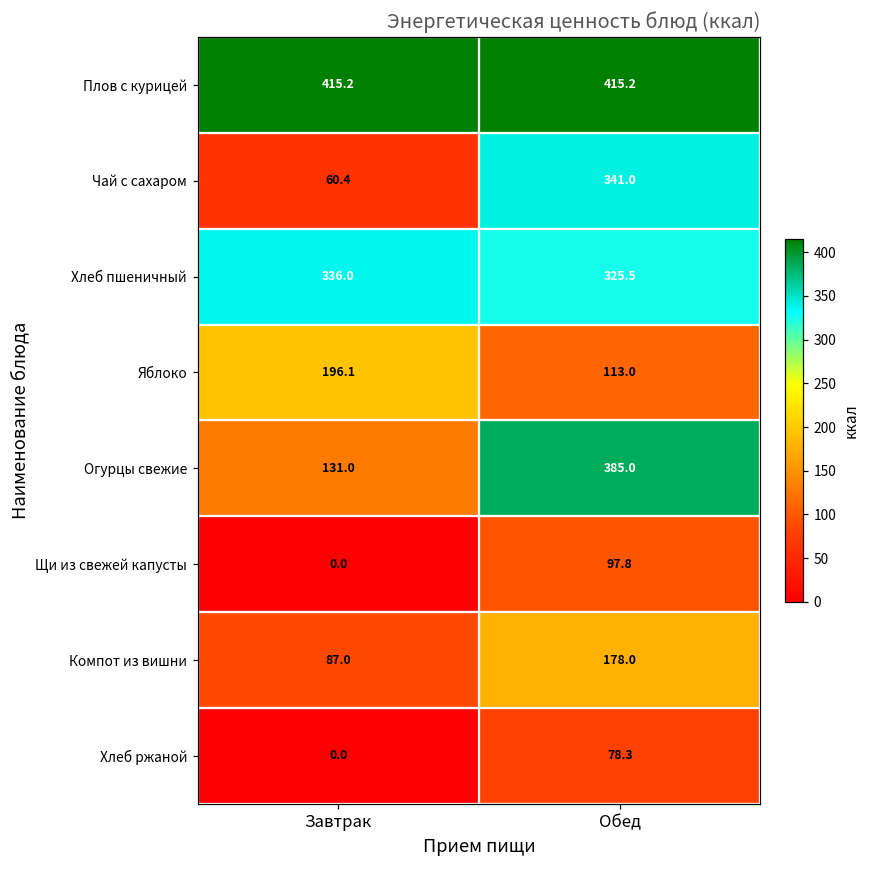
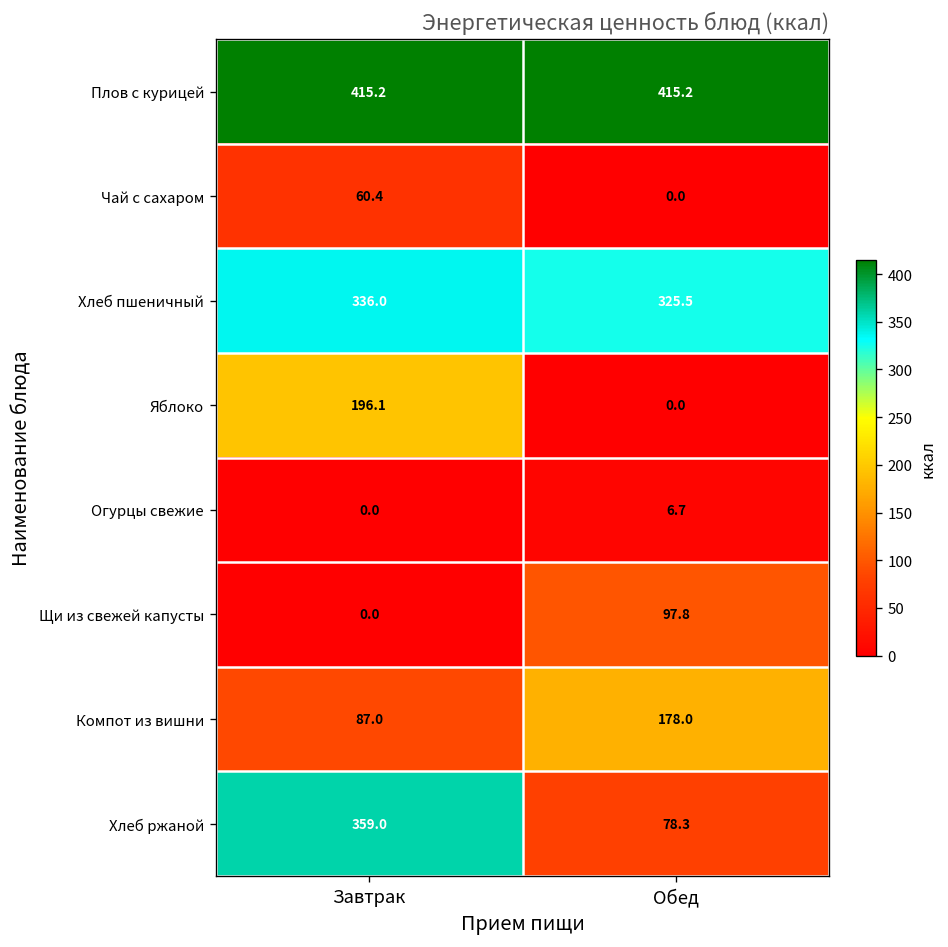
Чай с сахаром, Обед: 341.0 -> 0.0
Яблоко, Обед: 113.0 -> 0.0
Огурцы свежие, Завтрак: 131.0 -> 0.0
Огурцы свежие, Обед: 385.0 -> 6.7
Хлеб ржаной, Завтрак: 0.0 -> 359.0
